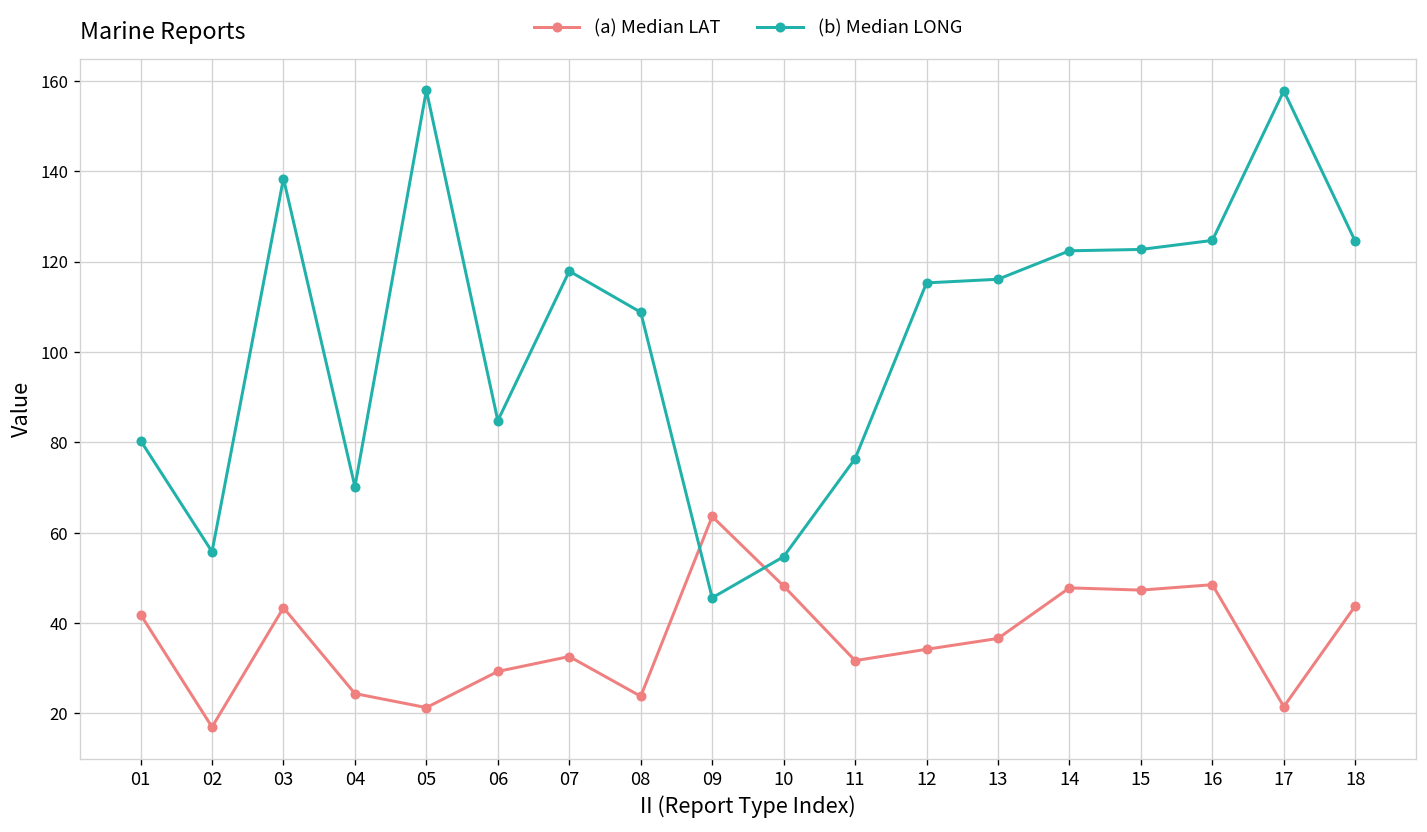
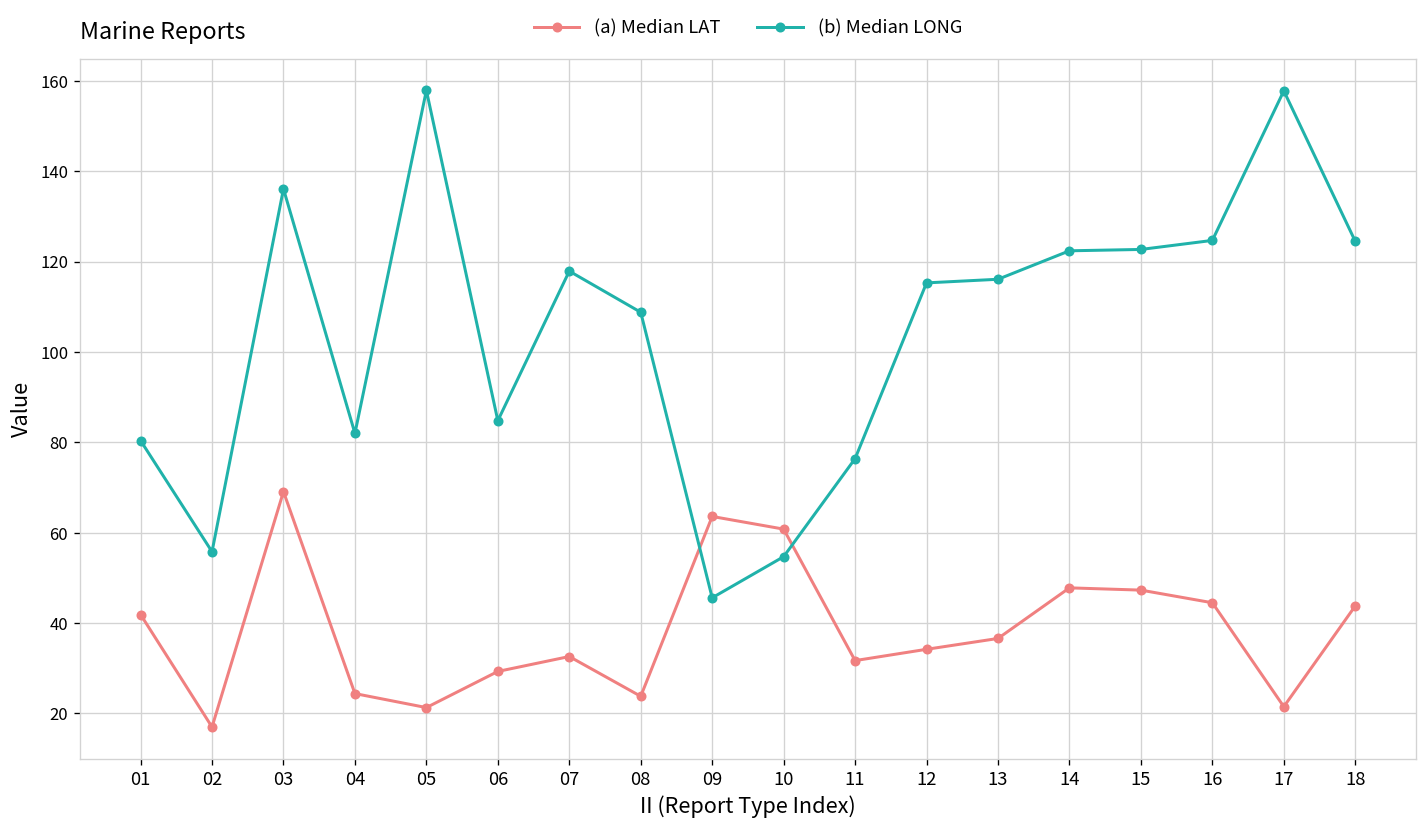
(a) Median LAT, 03: 43 -> 69
(b) Median LONG, 03: 138 -> 136
(b) Median LONG, 04: 70 -> 82
(a) Median LAT, 10: 48 -> 61
(a) Median LAT, 16: 49 -> 45
